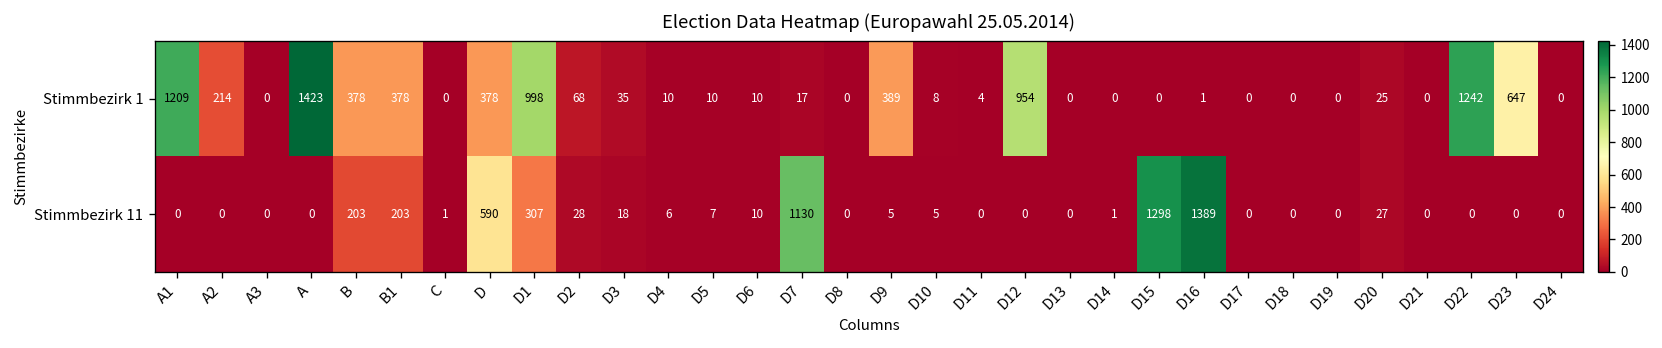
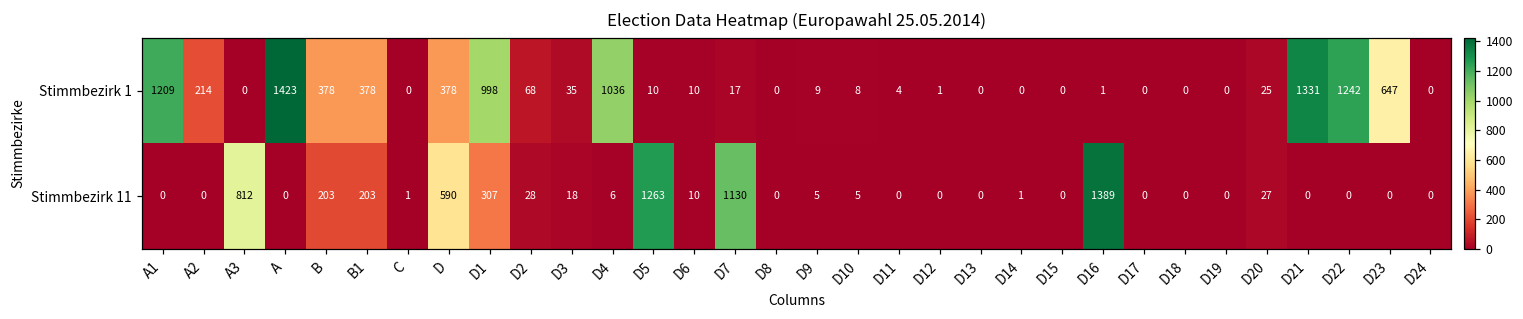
Stimmbezirk 1, D4: 10 -> 1036
Stimmbezirk 1, D9: 389 -> 9
Stimmbezirk 1, D12: 954 -> 1
Stimmbezirk 1, D21: 0 -> 1331
Stimmbezirk 11, A3: 0 -> 812
Stimmbezirk 11, D5: 7 -> 1263
Stimmbezirk 11, D15: 1298 -> 0
